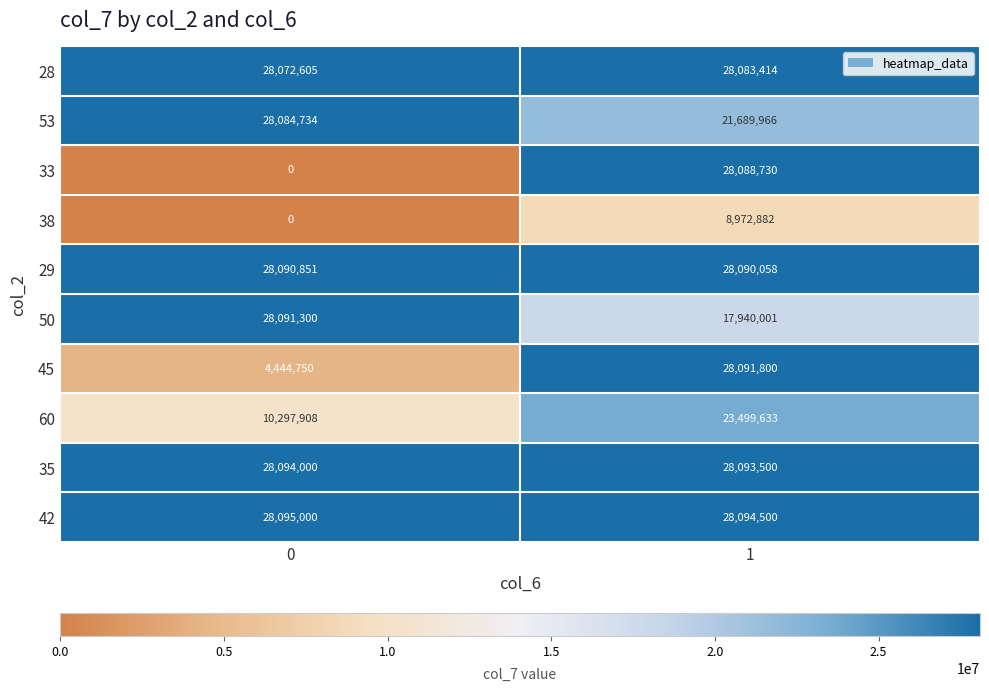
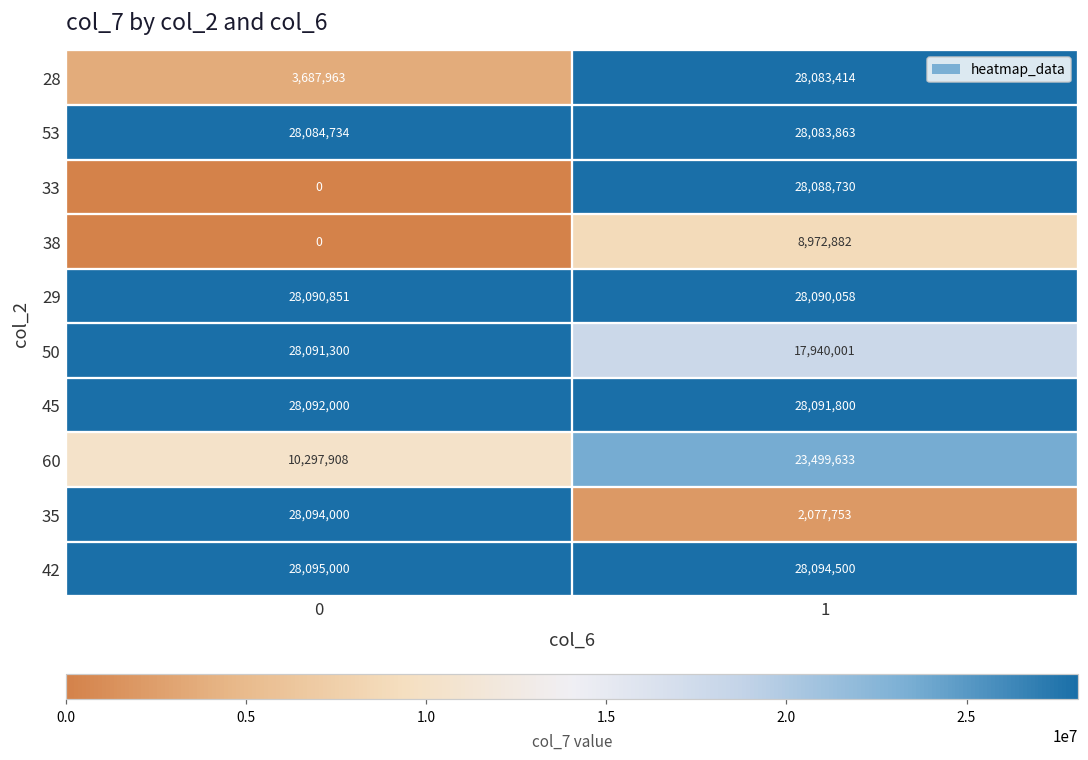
28, 0: 28,072,605 -> 3,687,963
53, 1: 21,689,966 -> 28,083,863
45, 0: 4,444,750 -> 28,092,000
35, 1: 28,093,500 -> 2,077,753
